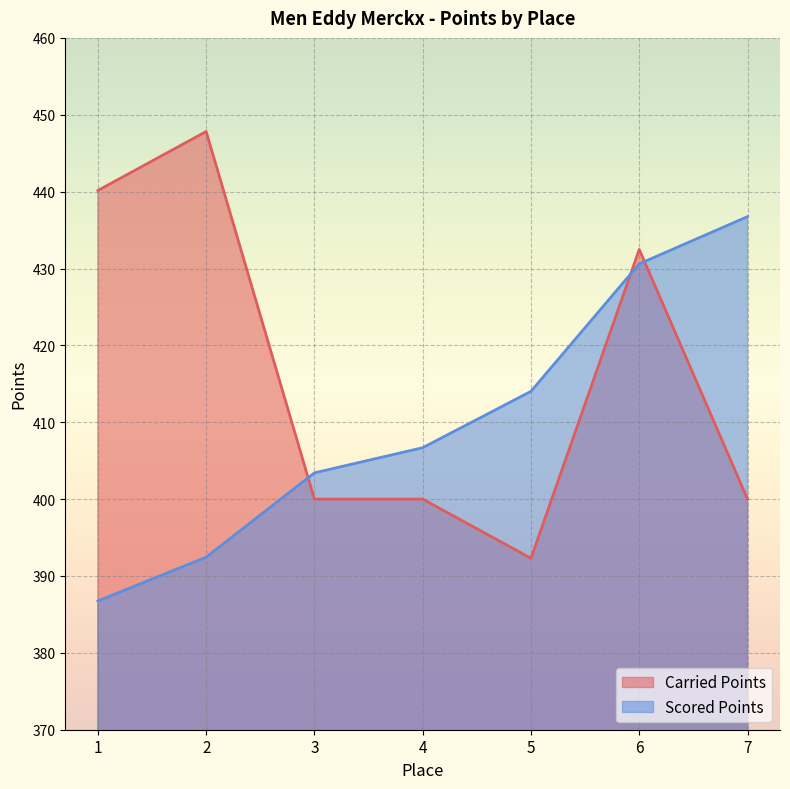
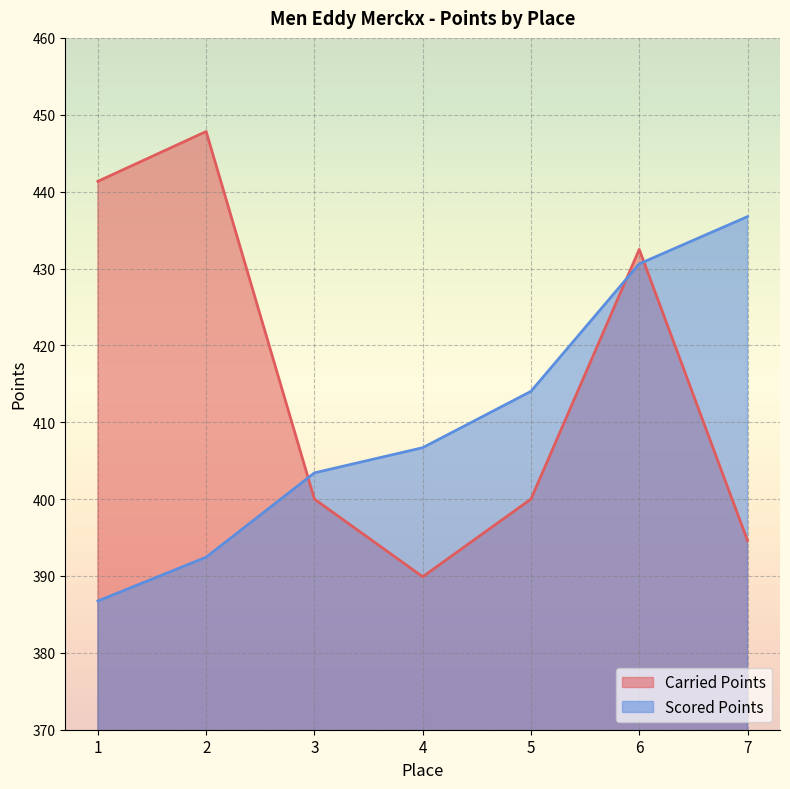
Carried Points, 1: 440 -> 441
Carried Points, 4: 400 -> 390
Carried Points, 5: 392 -> 400
Carried Points, 7: 400 -> 395
